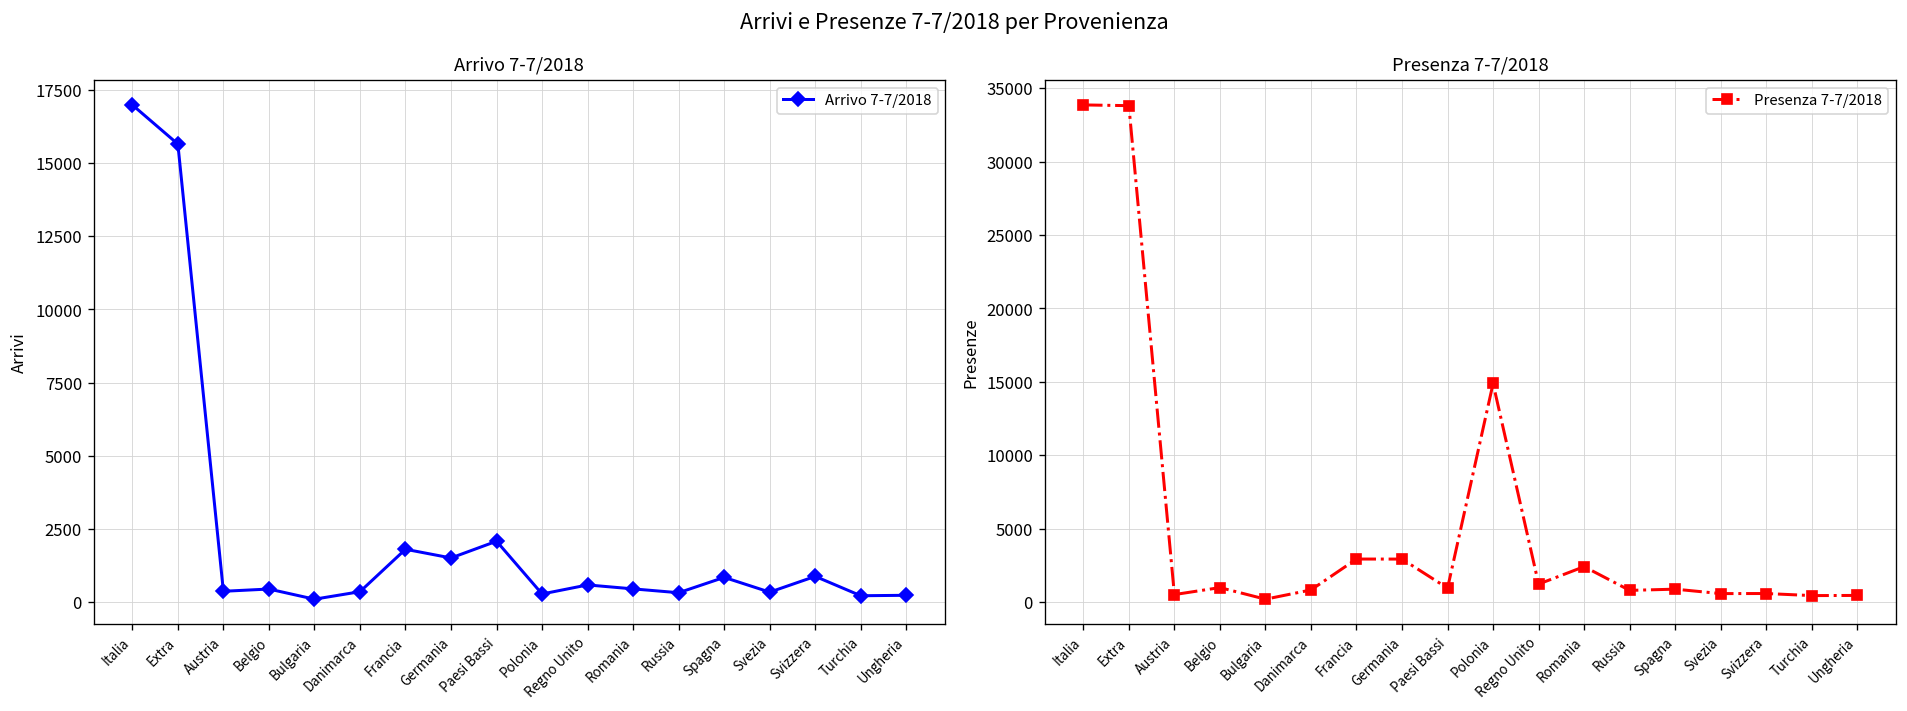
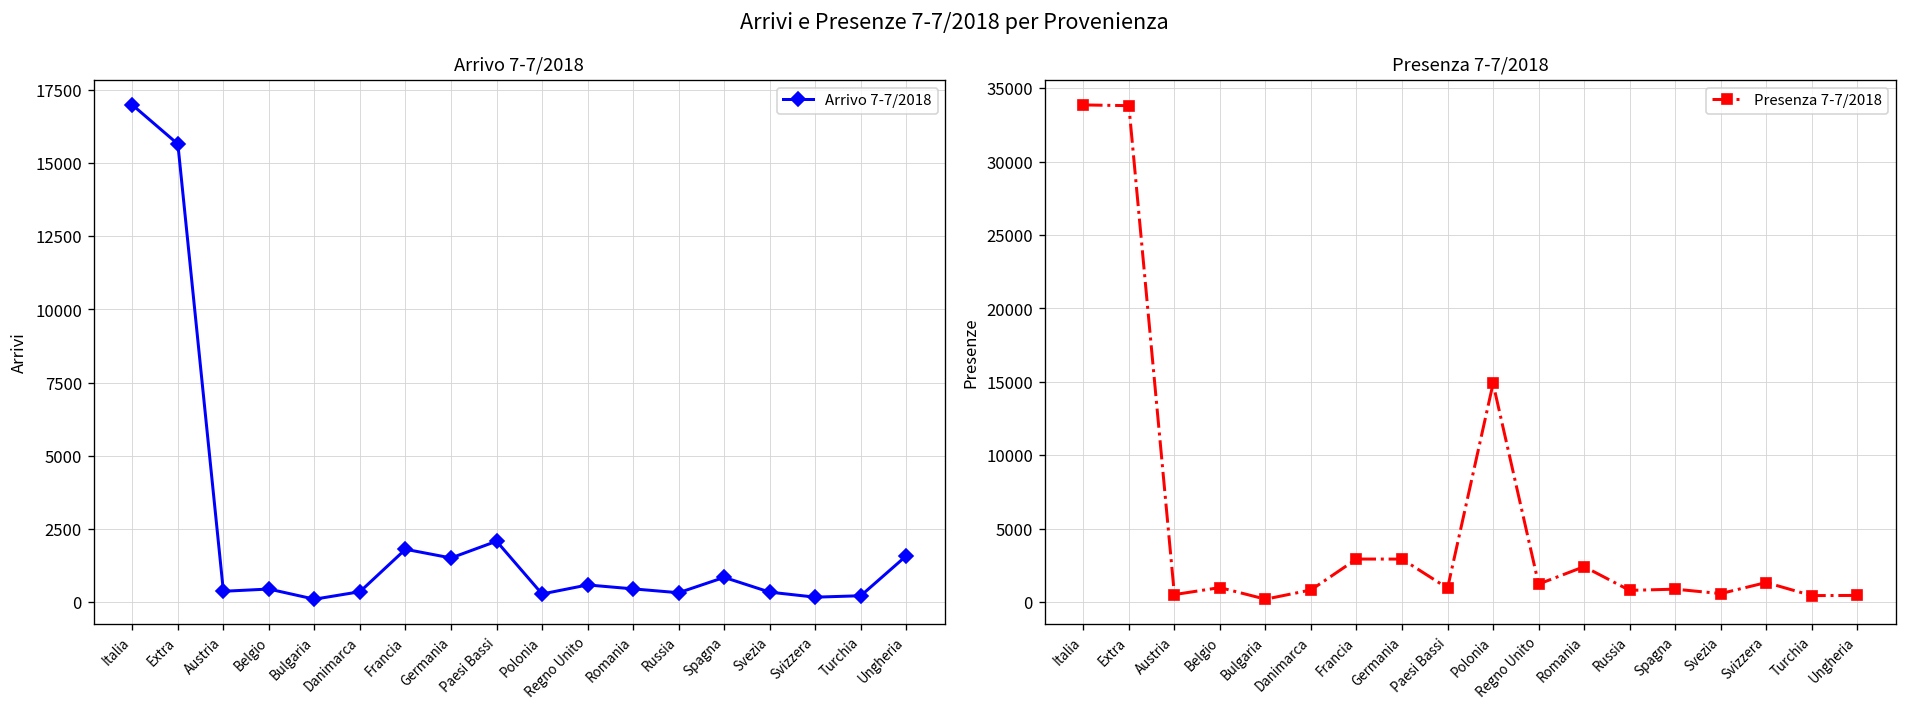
Arrivo 7-7/2018, Svizzera: 900 -> 200
Arrivo 7-7/2018, Ungheria: 200 -> 1600
Presenza 7-7/2018, Svizzera: 600 -> 1300
